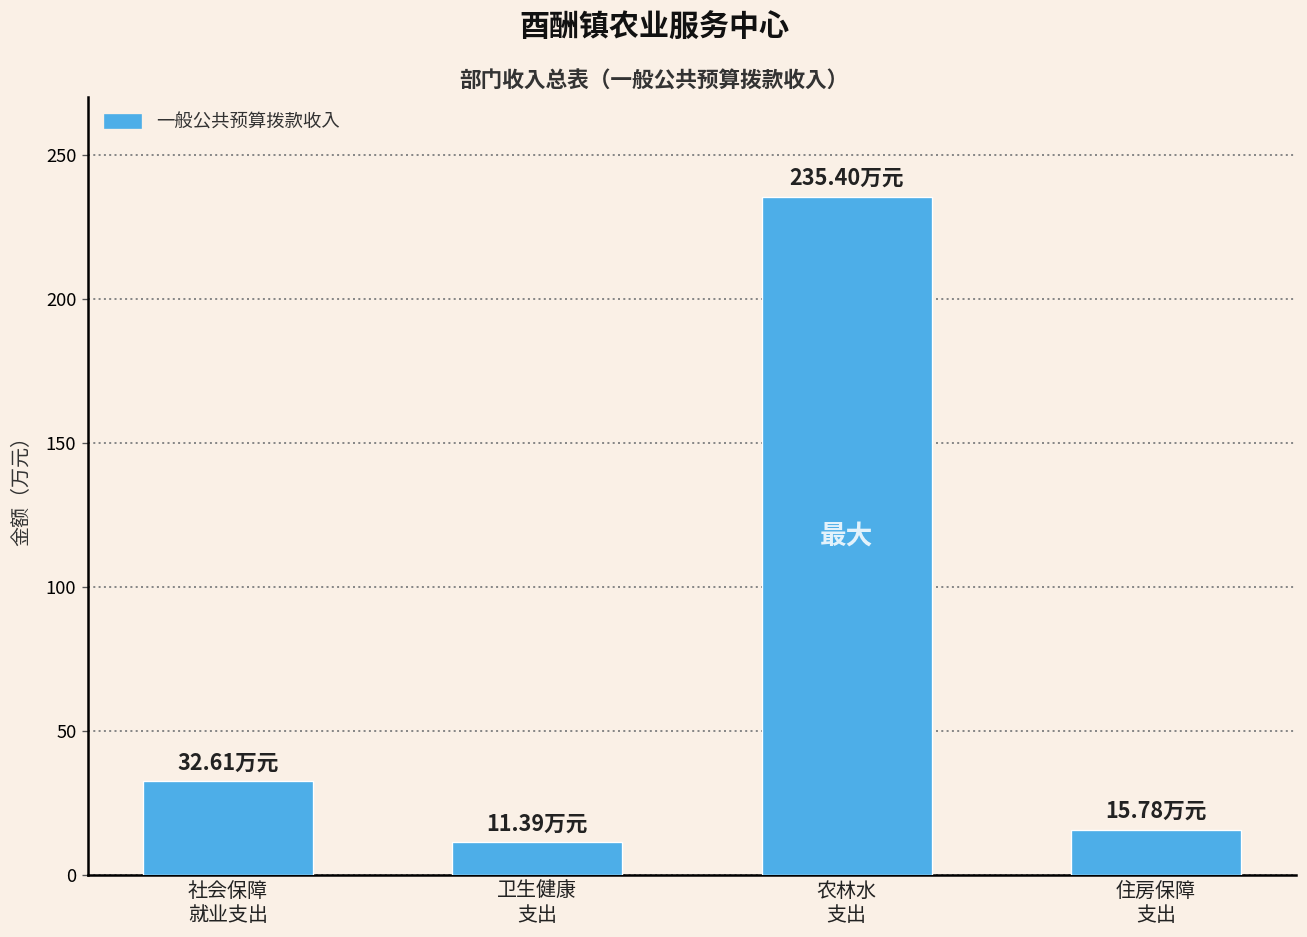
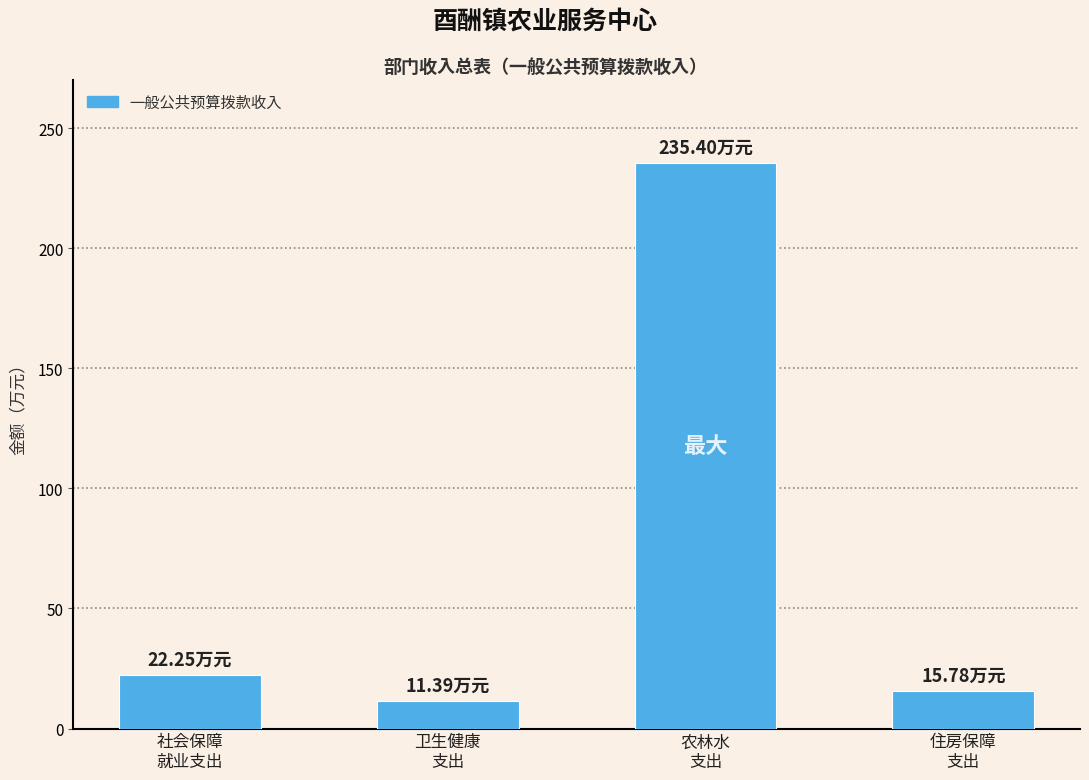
社会保障 就业支出: 32.61 -> 22.25
